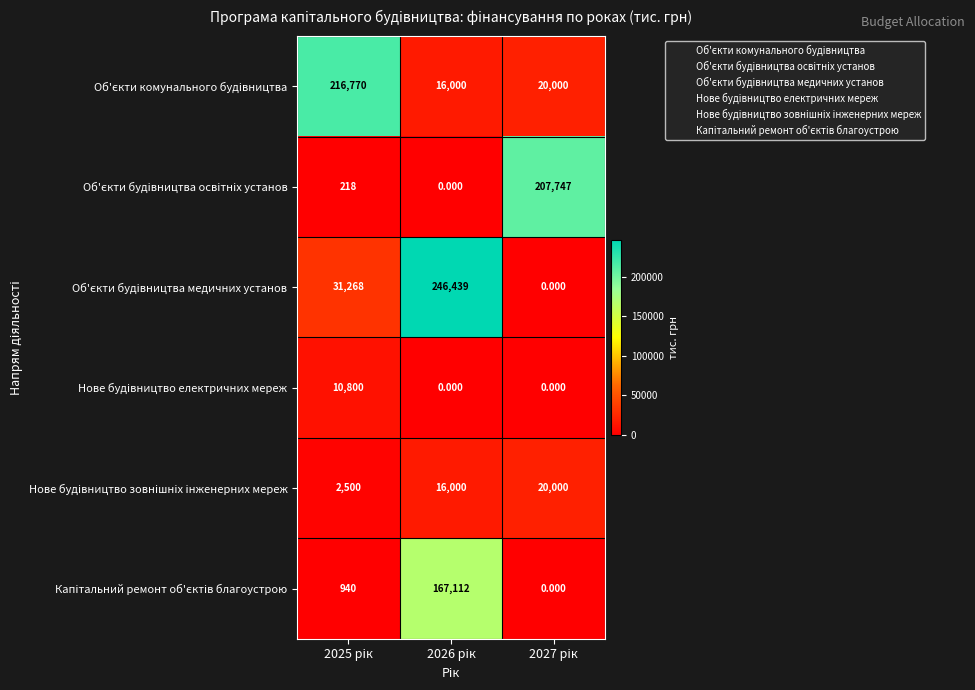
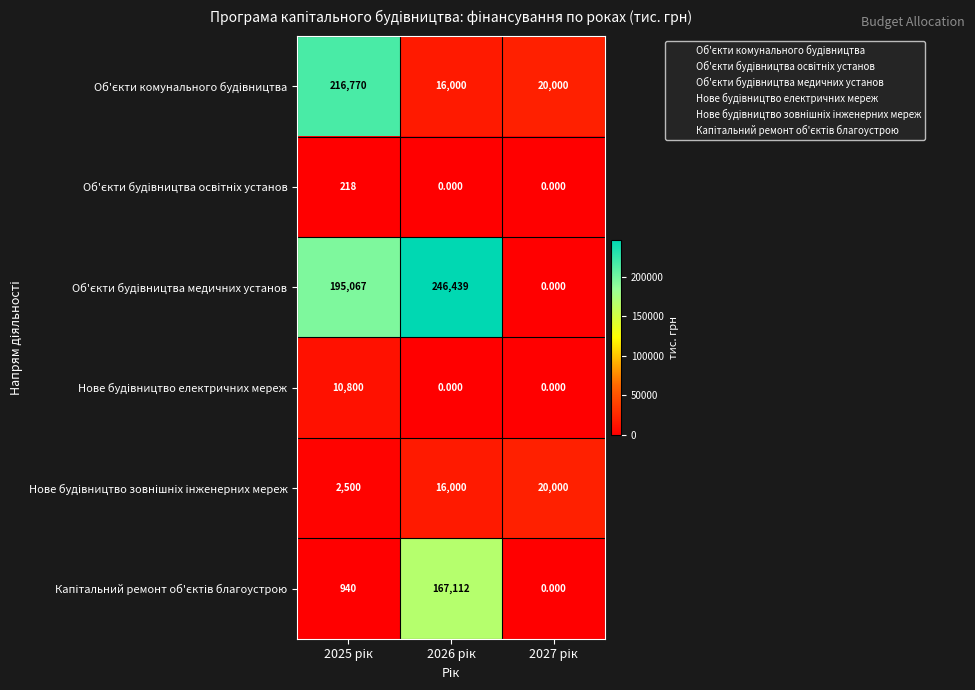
Об'єкти будівництва освітніх установ, 2027 рік: 207,747 -> 0.000
Об'єкти будівництва медичних установ, 2025 рік: 31,268 -> 195,067
